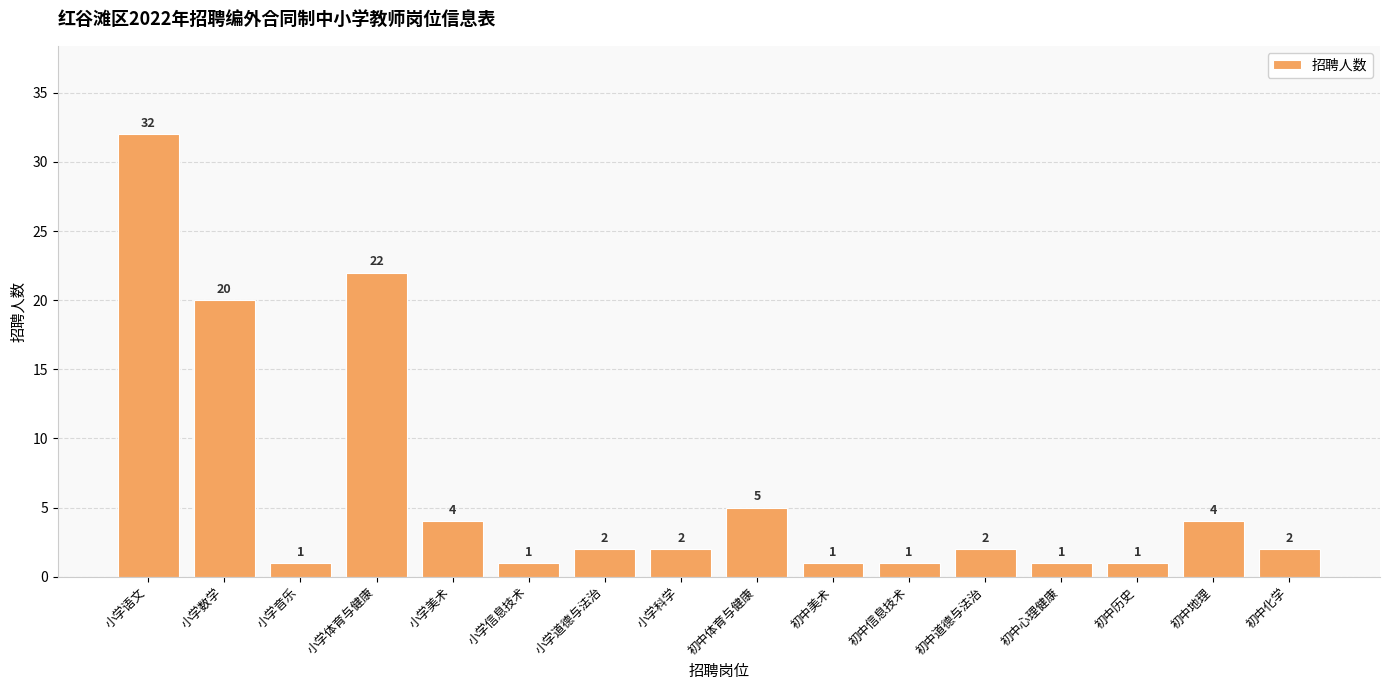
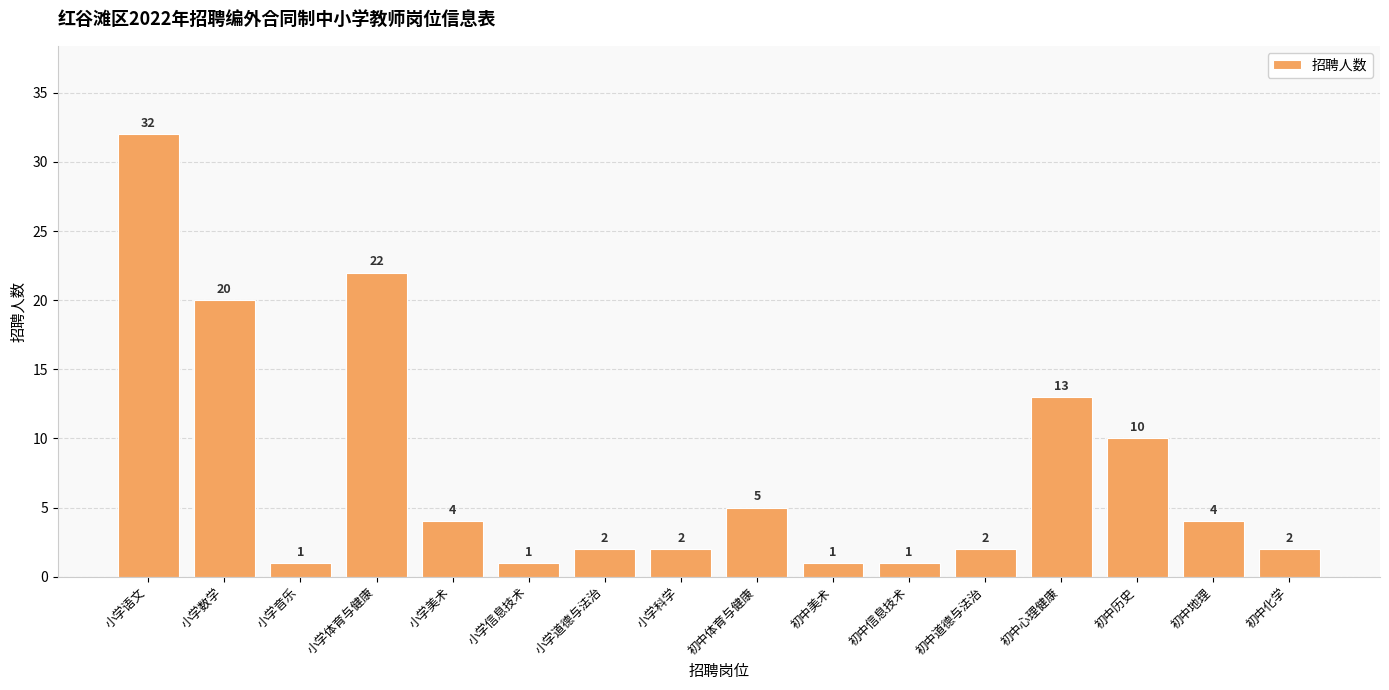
初中心理健康: 1 -> 13
初中历史: 1 -> 10
